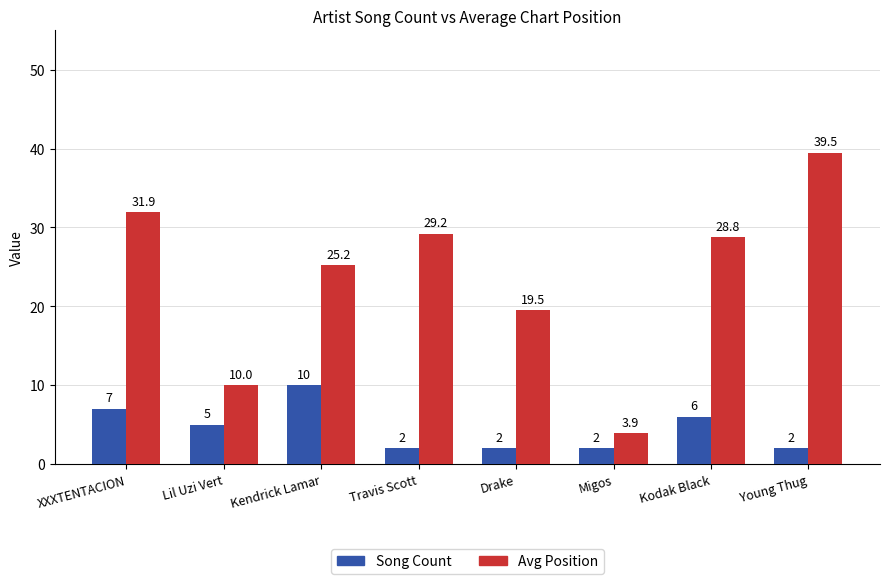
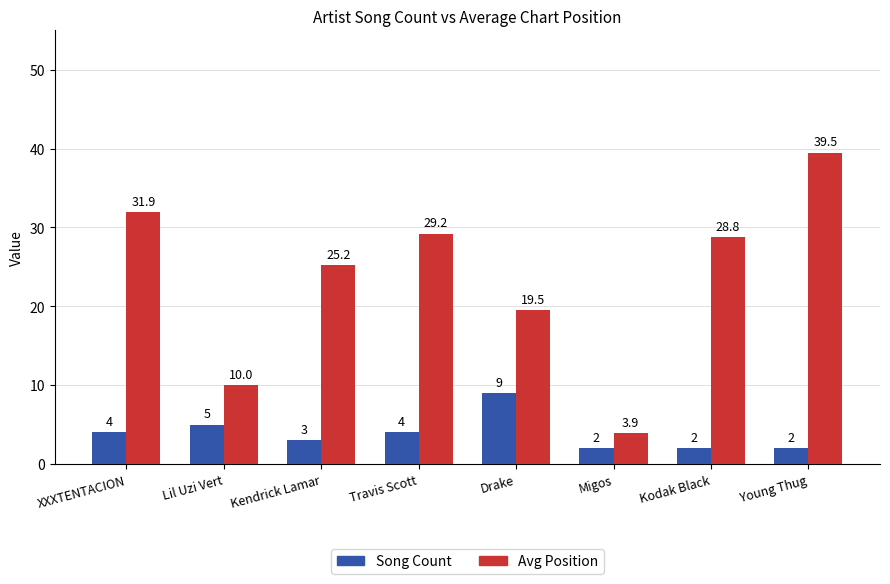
Song Count, XXXTENTACION: 7 -> 4
Song Count, Kendrick Lamar: 10 -> 3
Song Count, Travis Scott: 2 -> 4
Song Count, Drake: 2 -> 9
Song Count, Kodak Black: 6 -> 2
